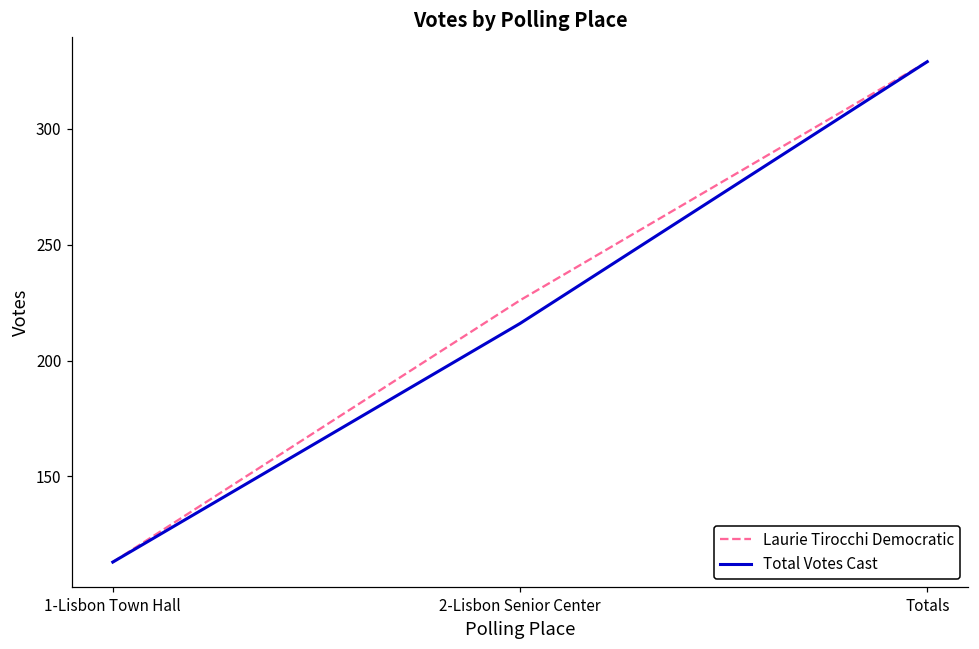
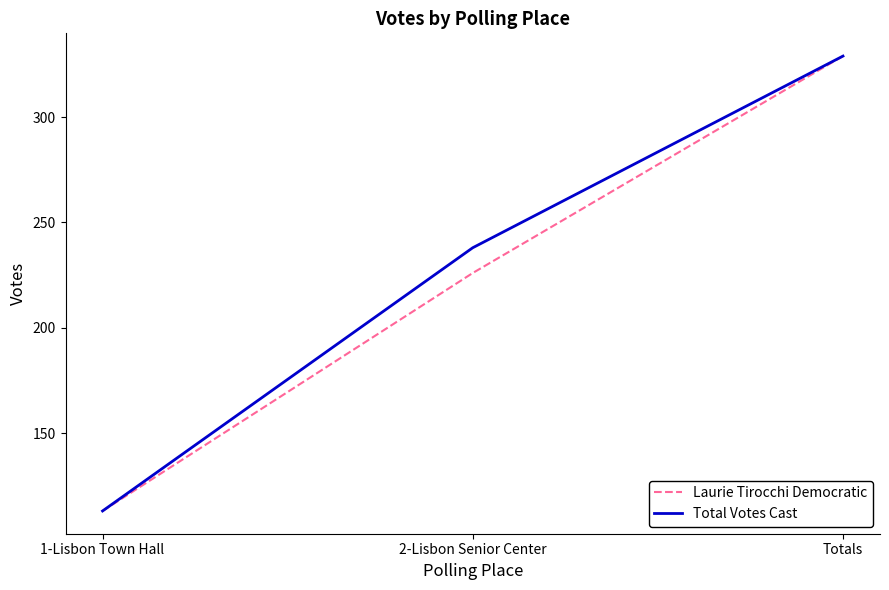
Total Votes Cast, 2-Lisbon Senior Center: 216 -> 238
